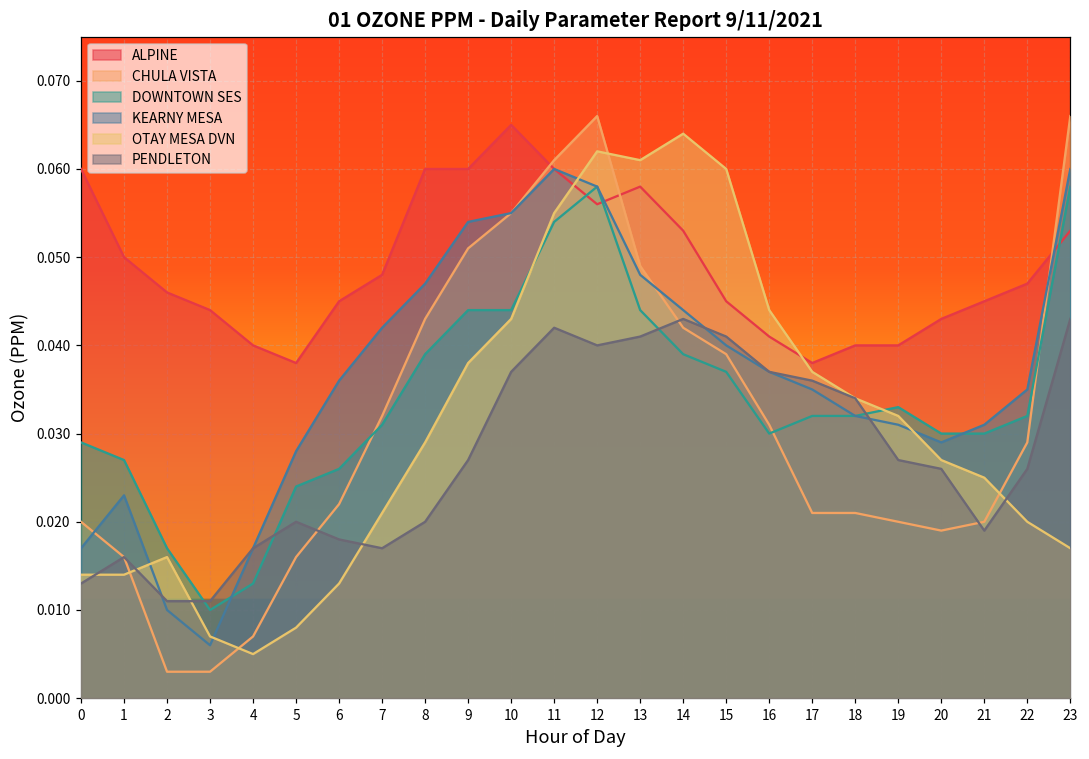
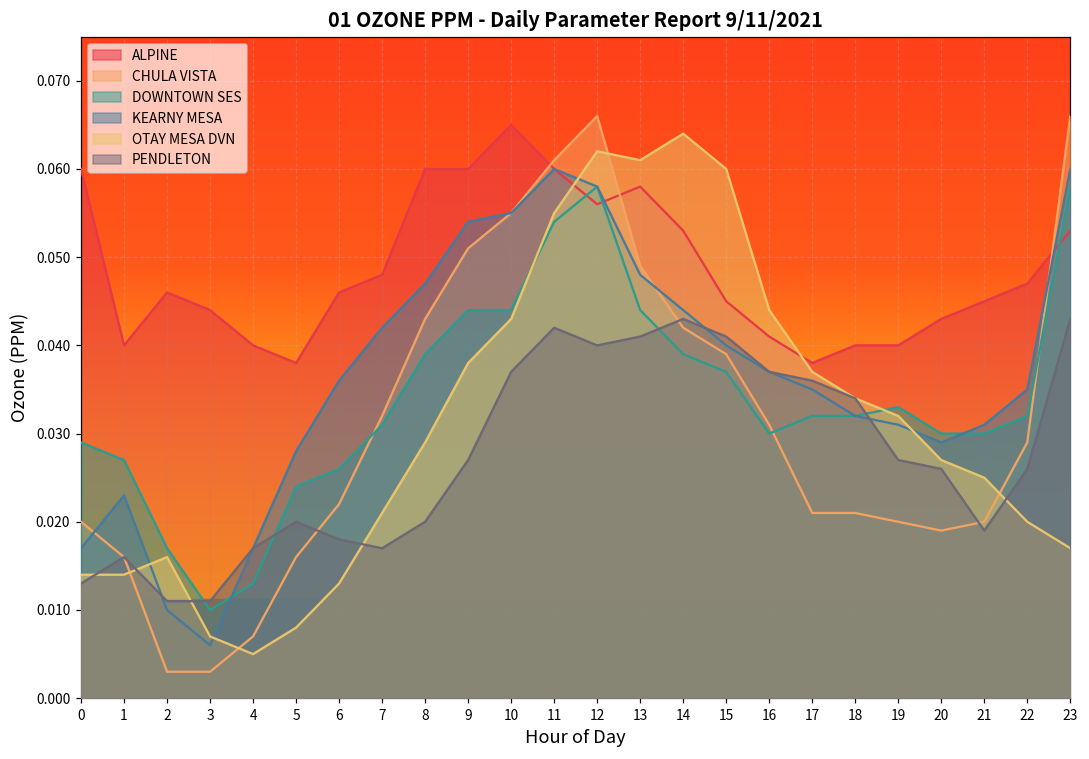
ALPINE, 1: 0.05 -> 0.04
ALPINE, 6: 0.045 -> 0.046
